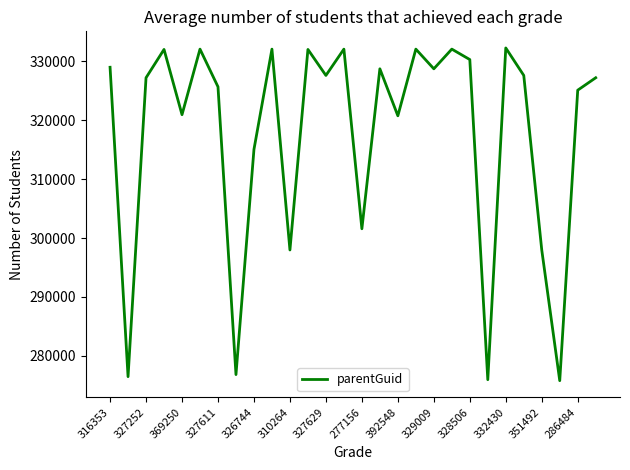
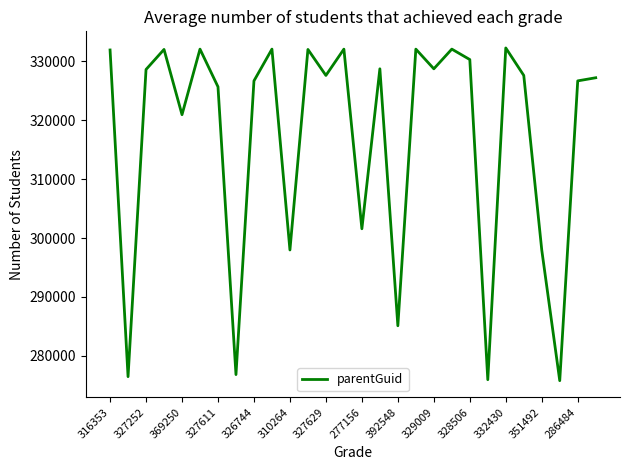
316353: 329000 -> 332000
327252: 327000 -> 329000
326744: 315000 -> 327000
392548: 321000 -> 285000
286484: 325000 -> 327000
